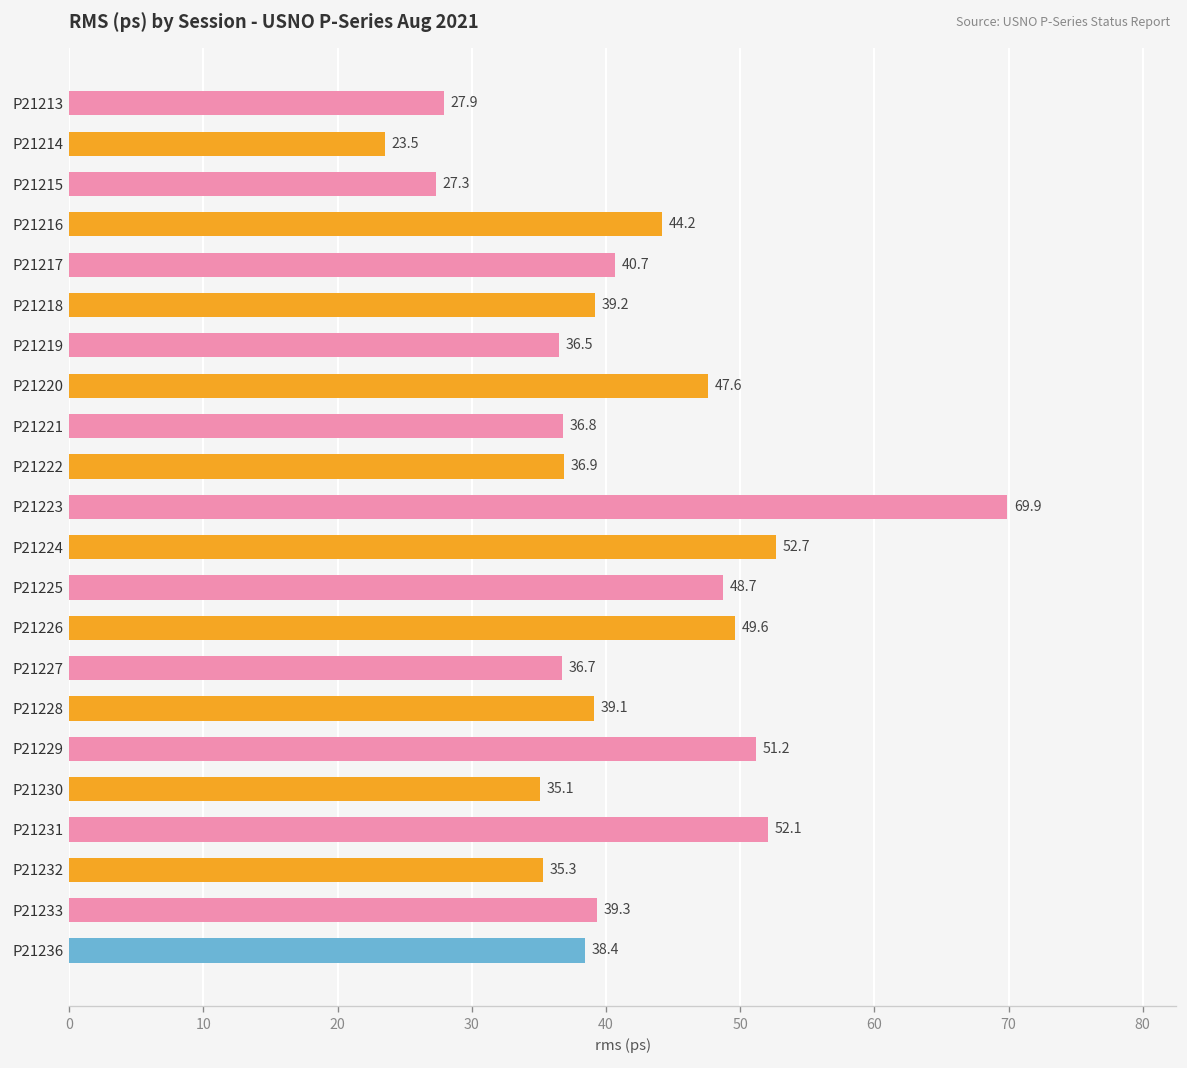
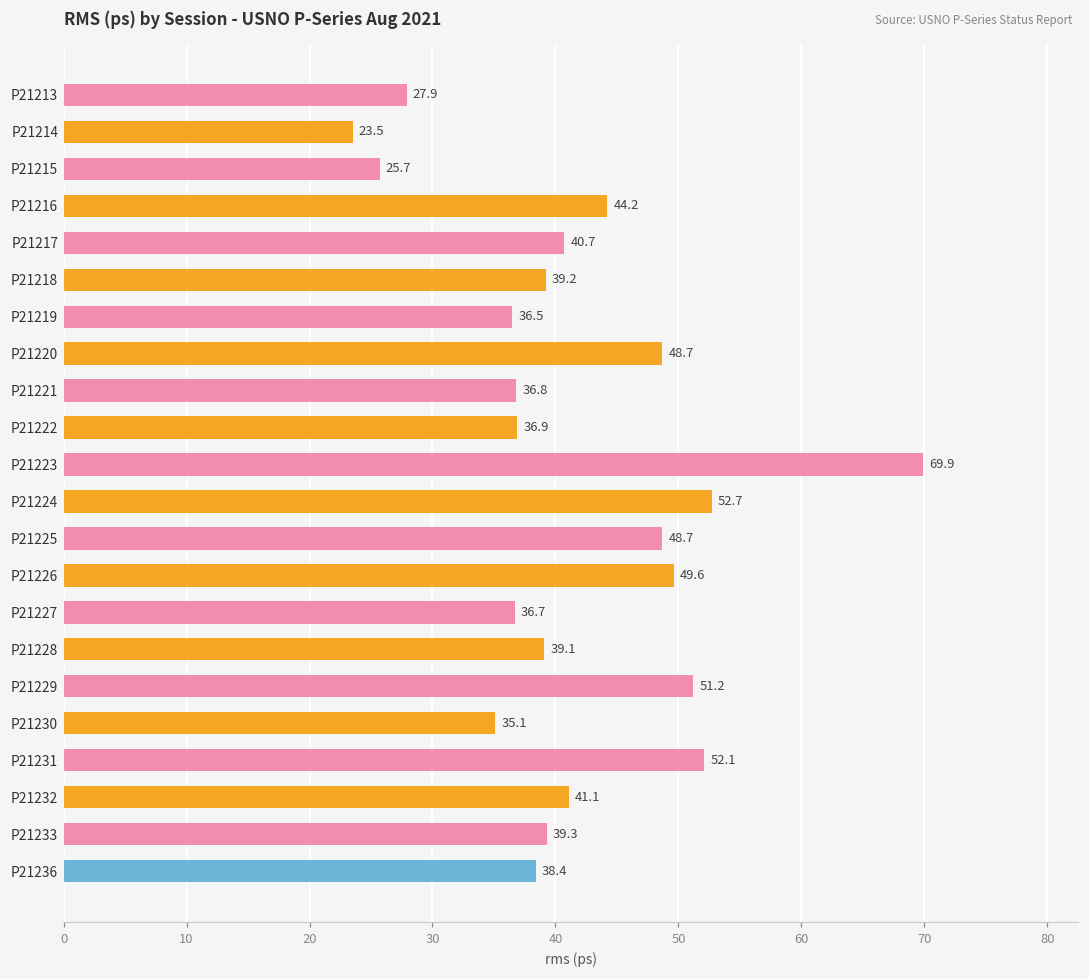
P21215: 27.3 -> 25.7
P21220: 47.6 -> 48.7
P21232: 35.3 -> 41.1
